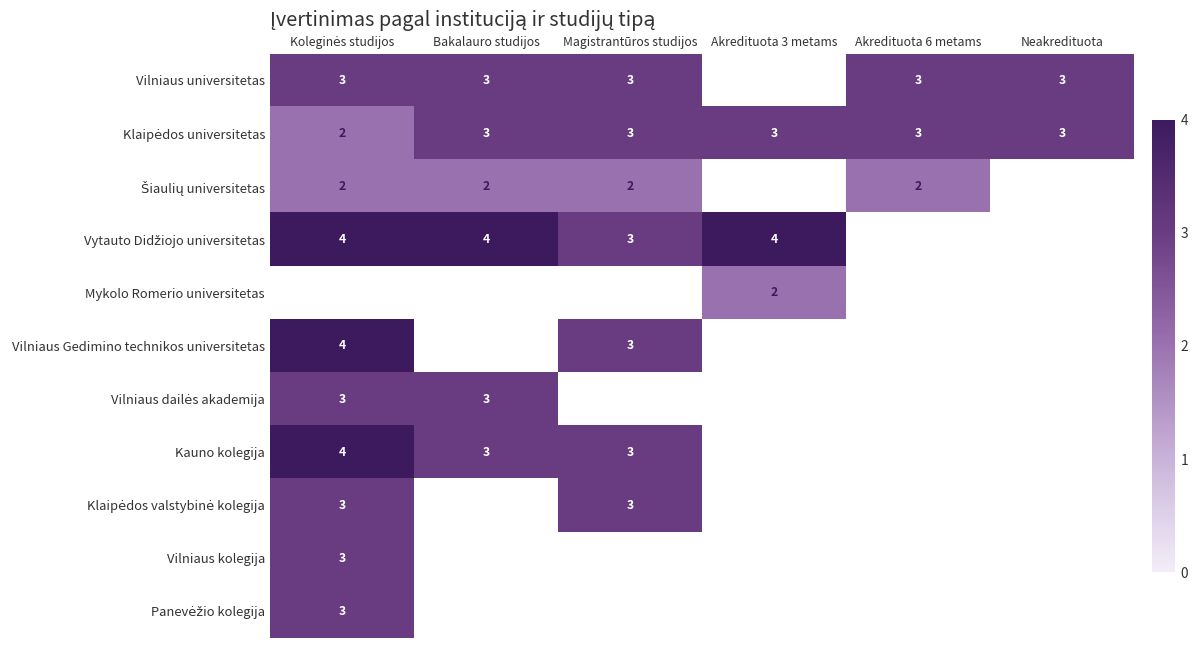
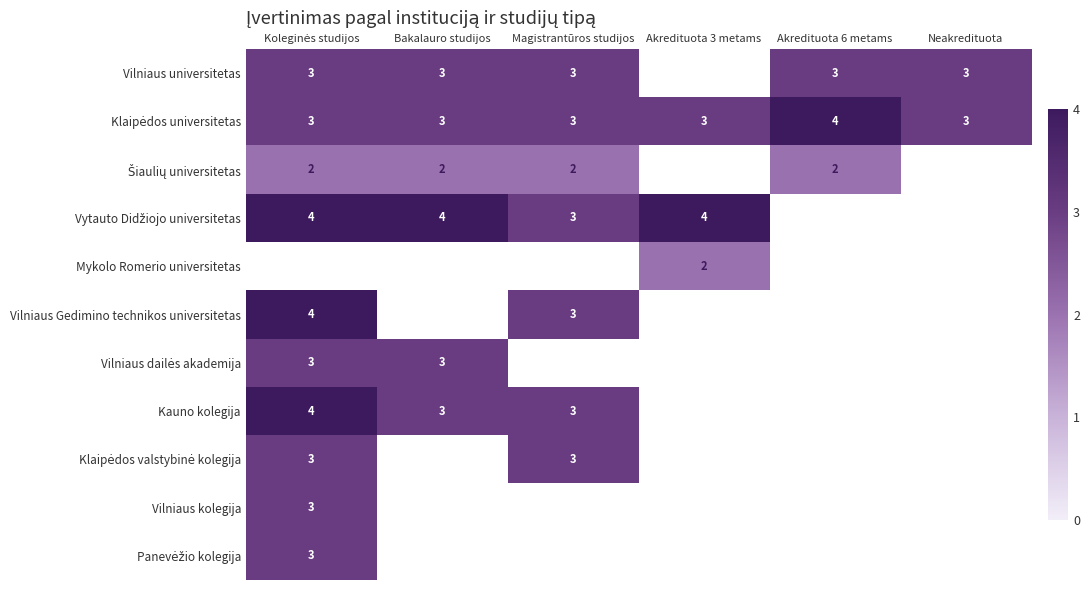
Klaipėdos universitetas, Koleginės studijos: 2 -> 3
Klaipėdos universitetas, Akredituota 6 metams: 3 -> 4
